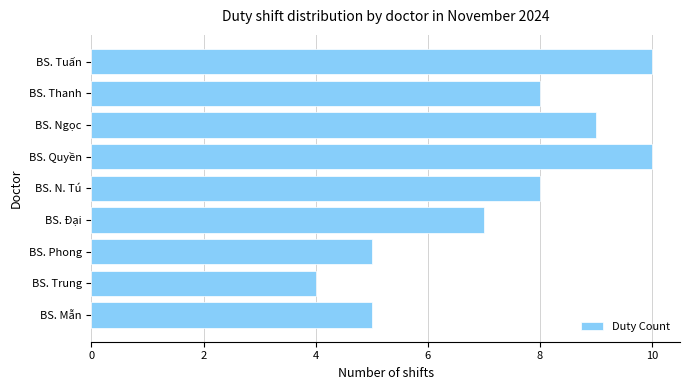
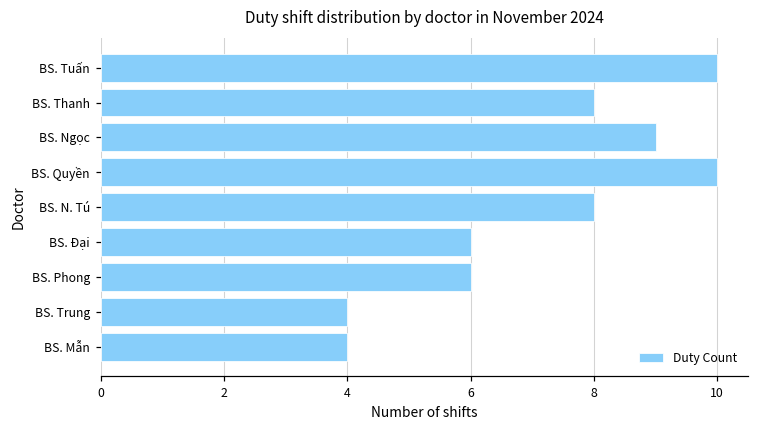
BS. Đại: 7 -> 6
BS. Phong: 5 -> 6
BS. Mẫn: 5 -> 4
